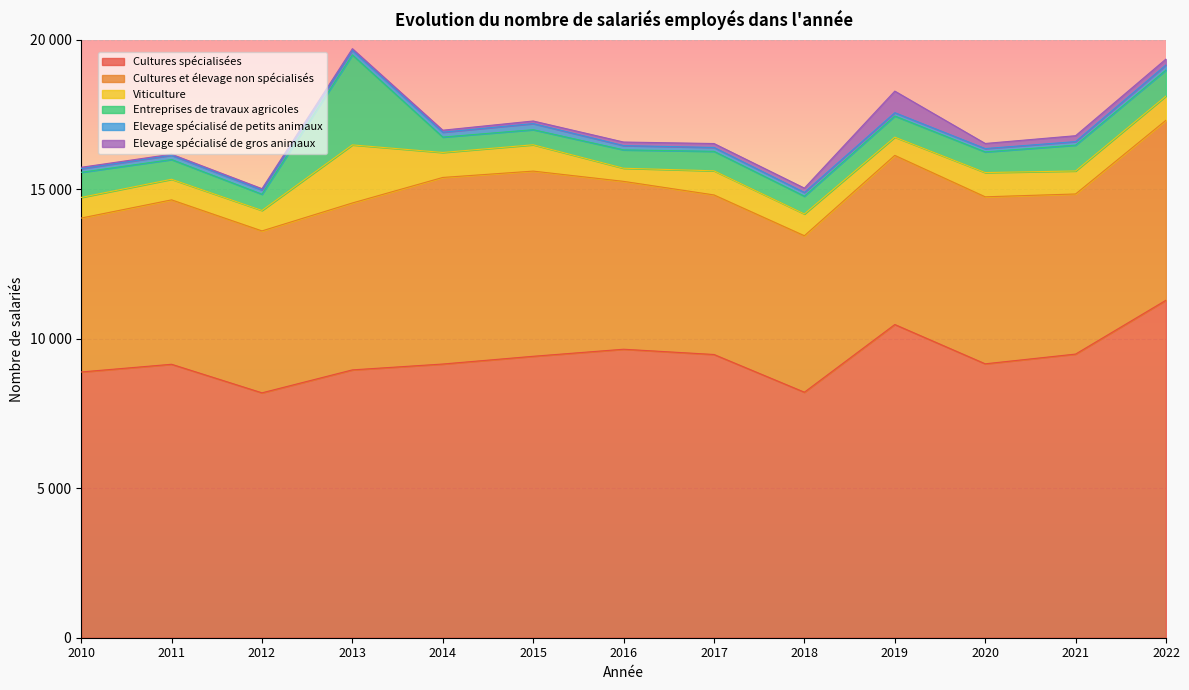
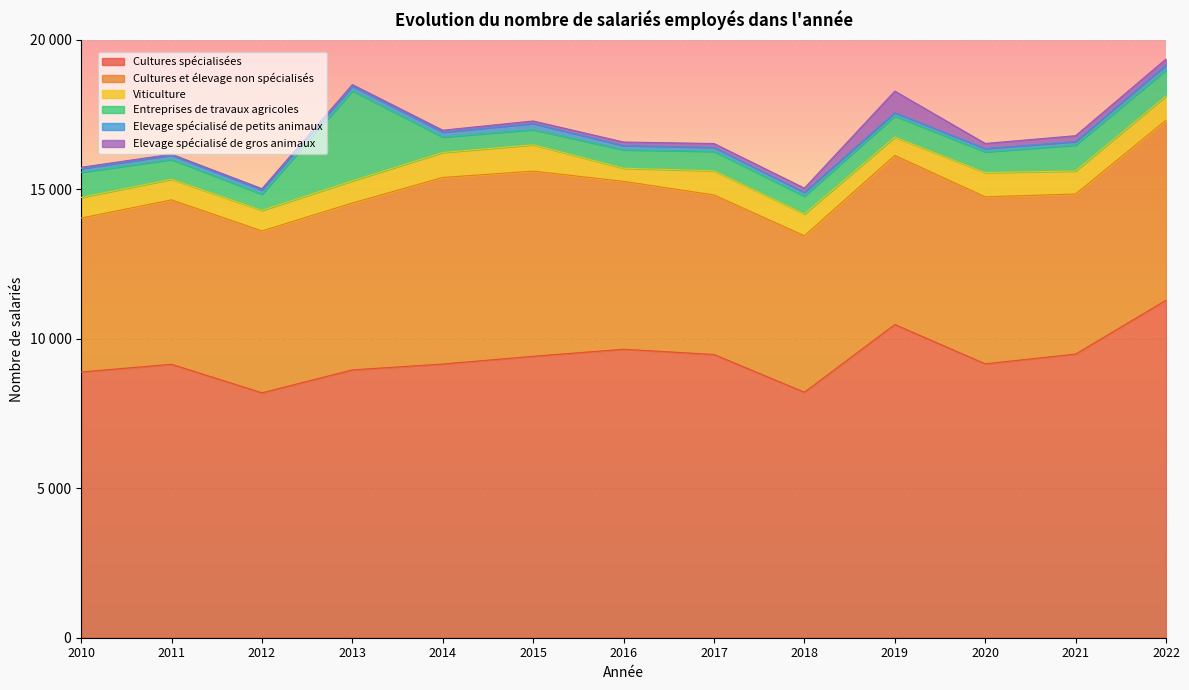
Viticulture, 2013: 1900 -> 700
